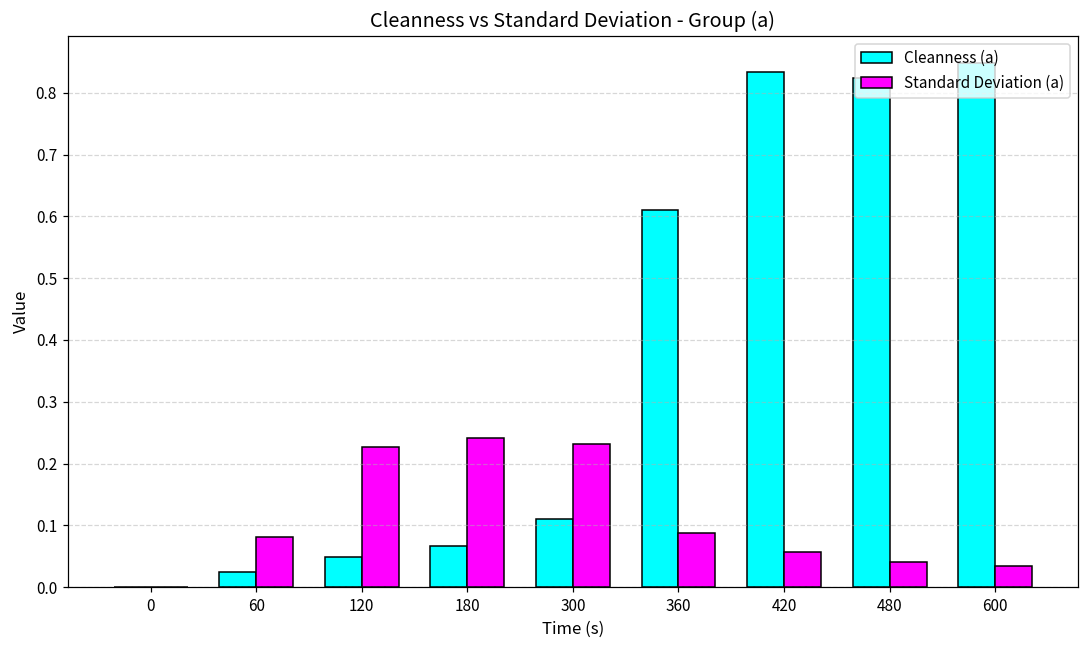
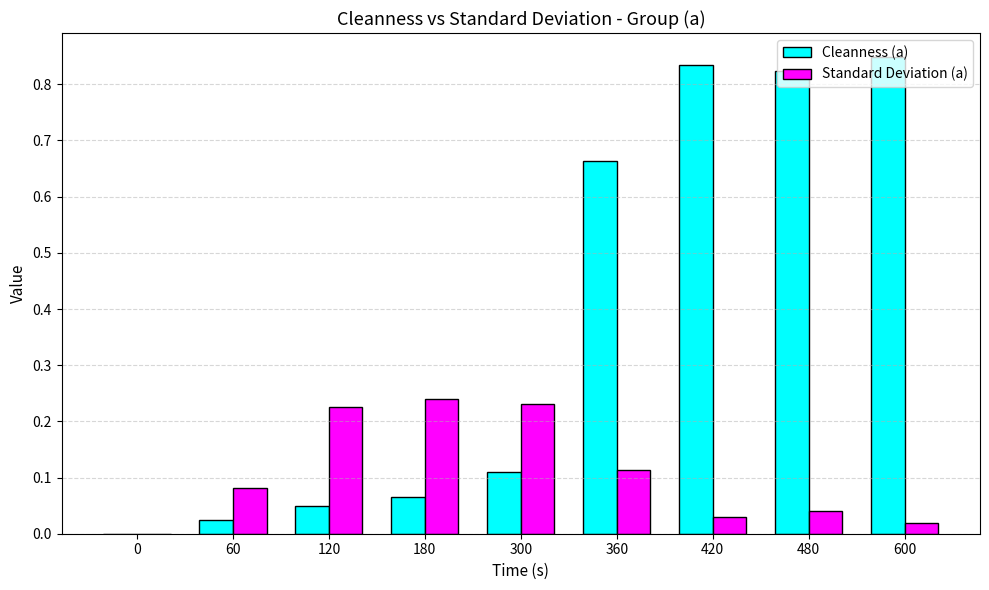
Cleanness (a), 360: 0.61 -> 0.66
Standard Deviation (a), 360: 0.09 -> 0.11
Standard Deviation (a), 420: 0.06 -> 0.03
Standard Deviation (a), 600: 0.03 -> 0.02
